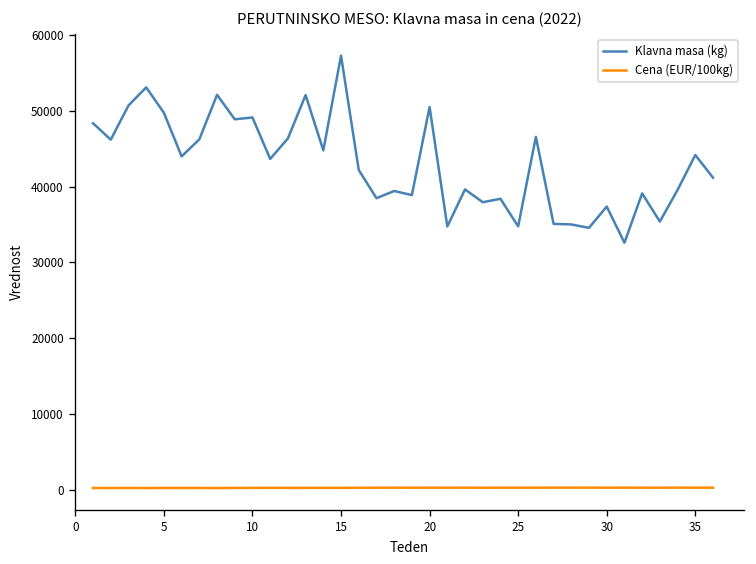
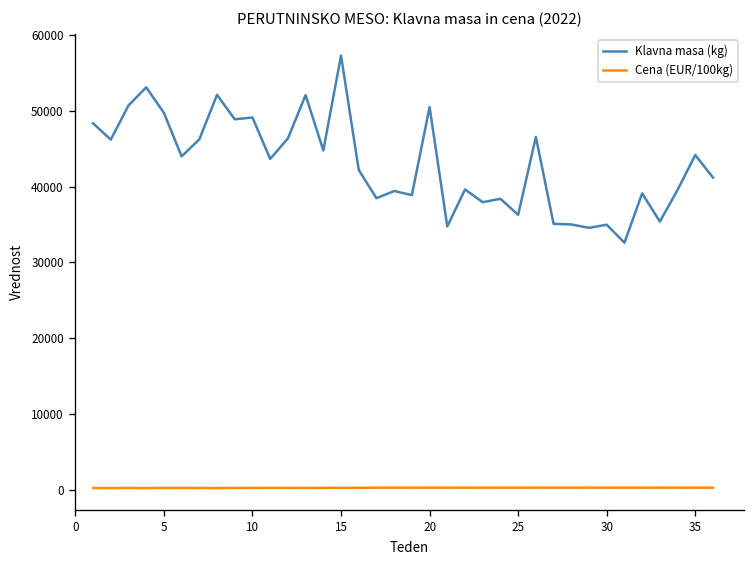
Klavna masa (kg), 25: 35000 -> 36000
Klavna masa (kg), 30: 37000 -> 35000
